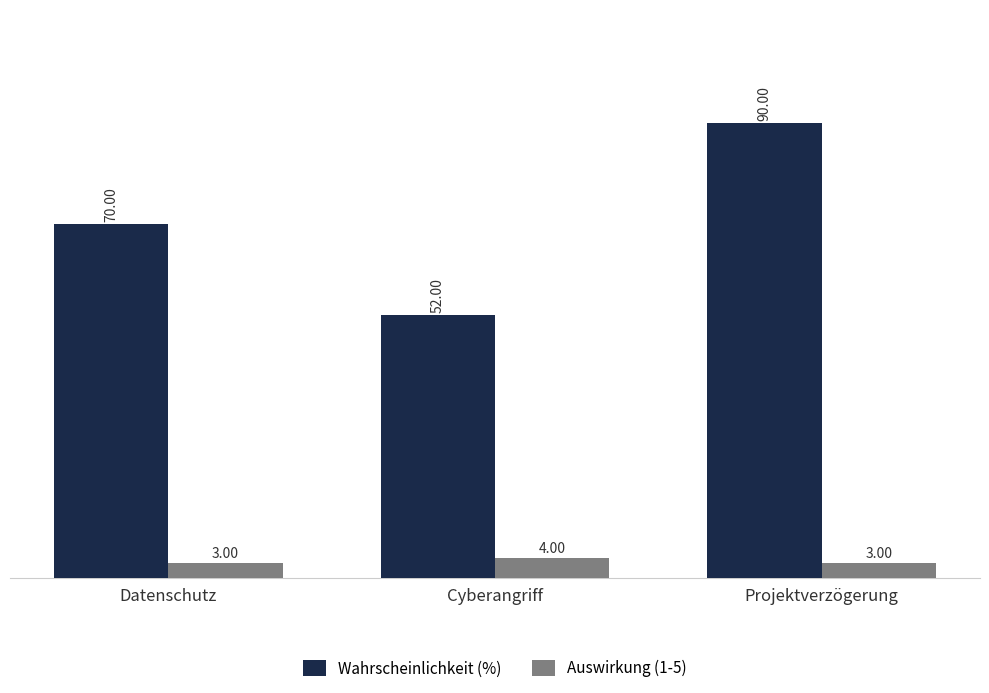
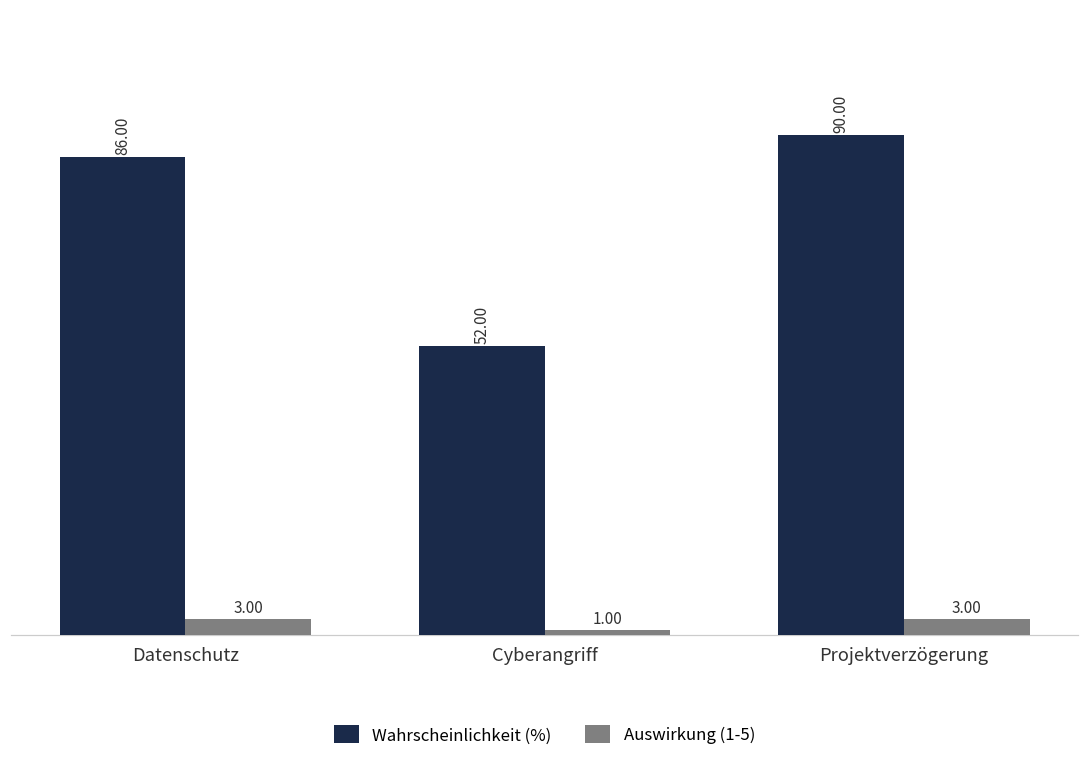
Wahrscheinlichkeit (%), Datenschutz: 70.00 -> 86.00
Auswirkung (1-5), Cyberangriff: 4.00 -> 1.00
